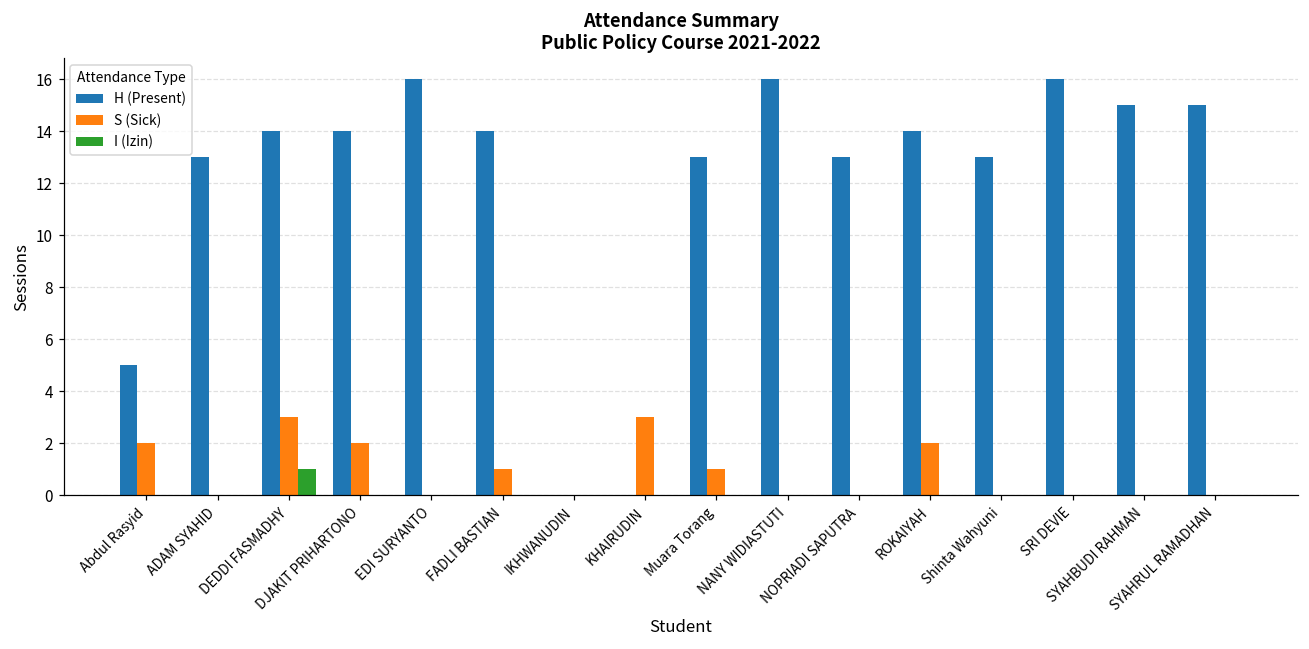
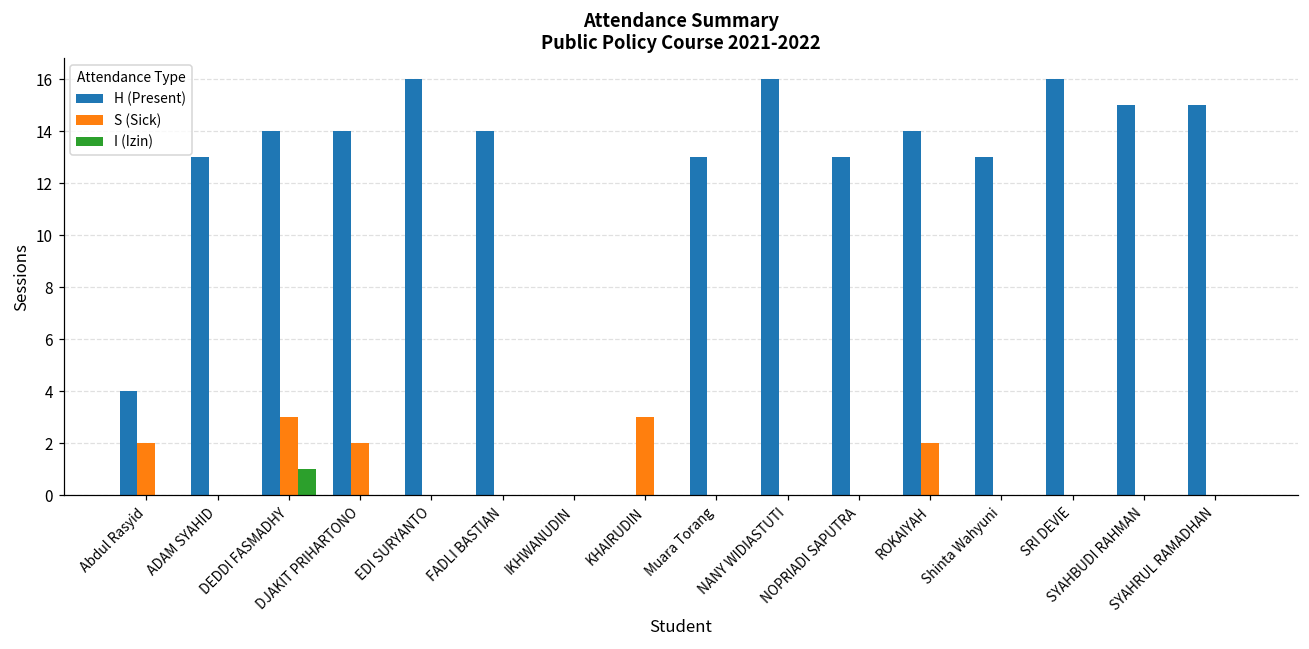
H (Present), Abdul Rasyid: 5 -> 4
S (Sick), FADLI BASTIAN: 1 -> 0
S (Sick), Muara Torang: 1 -> 0
